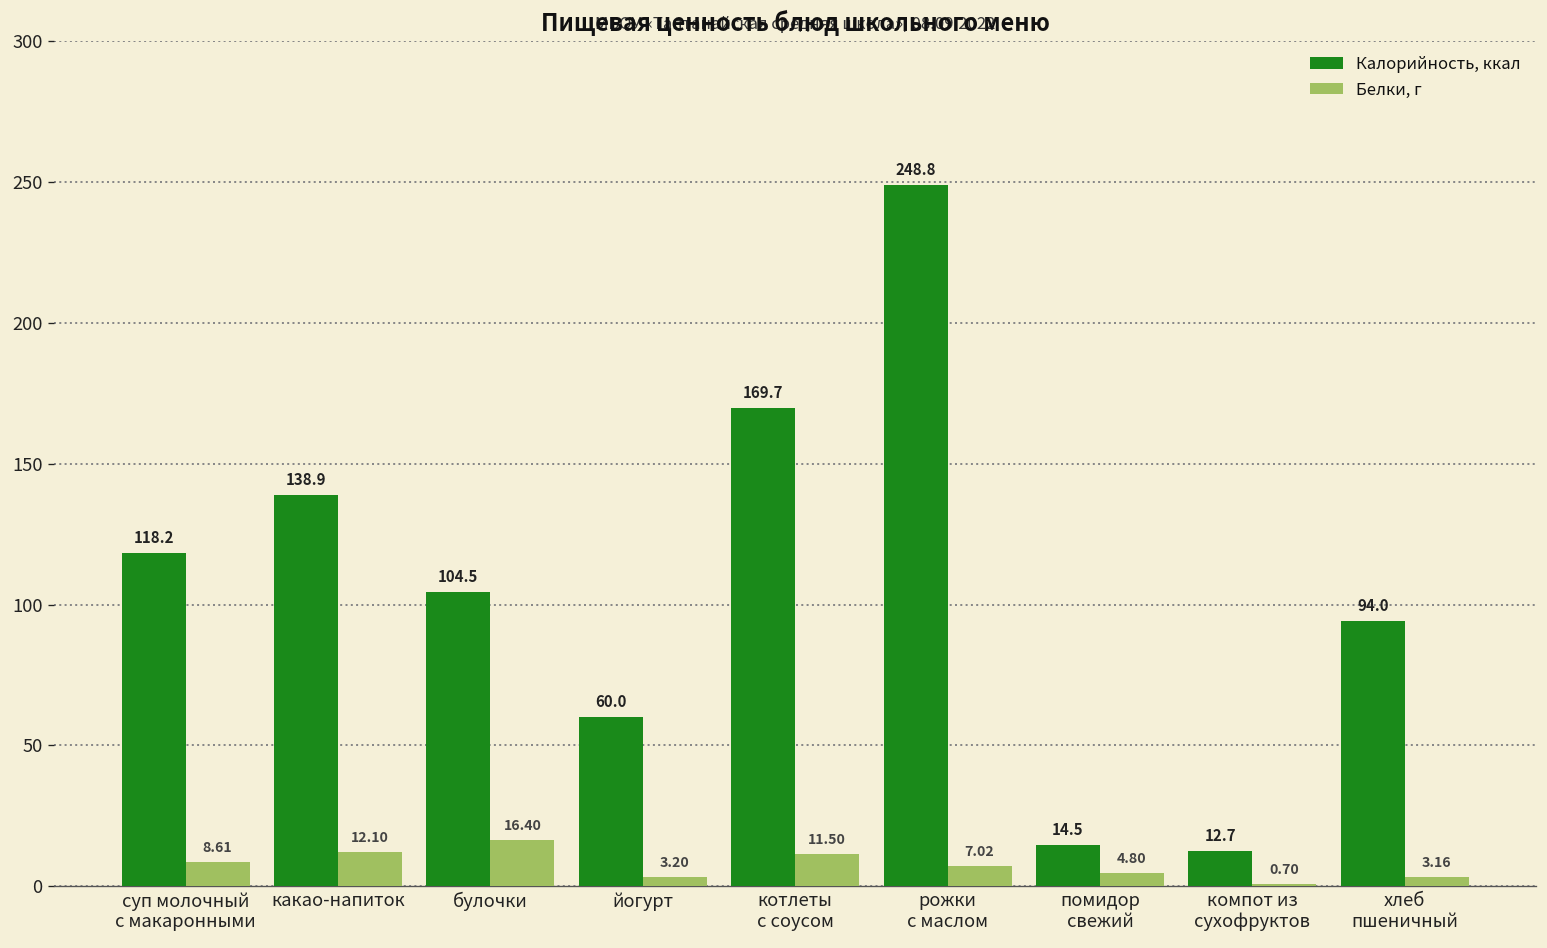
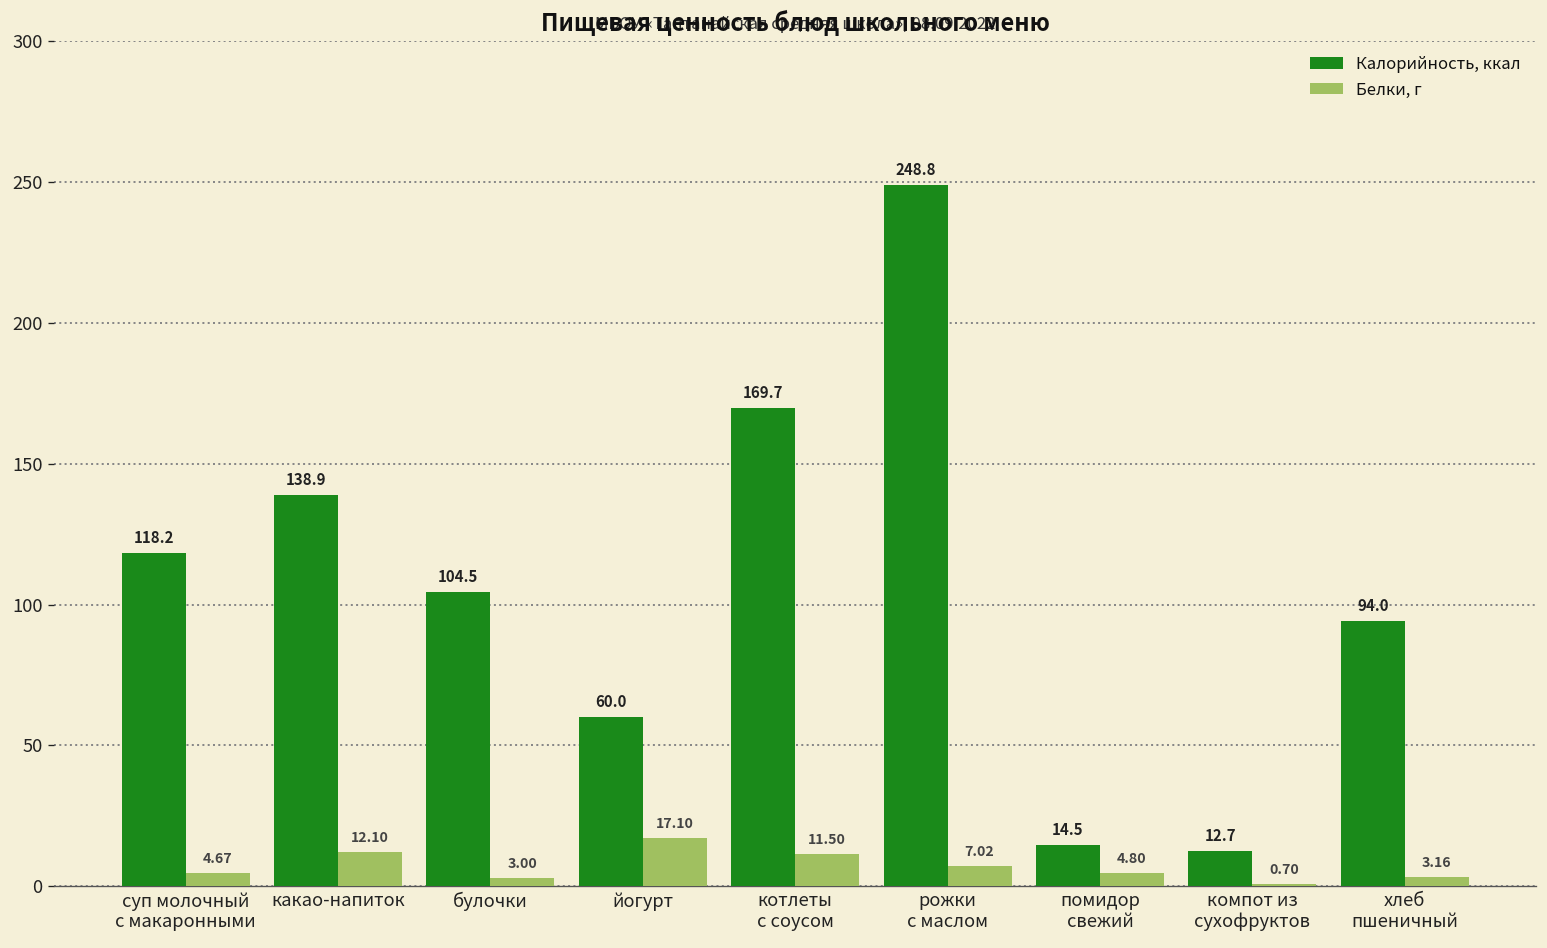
Белки, г, суп молочный с макаронными: 8.61 -> 4.67
Белки, г, булочки: 16.40 -> 3.00
Белки, г, йогурт: 3.20 -> 17.10
